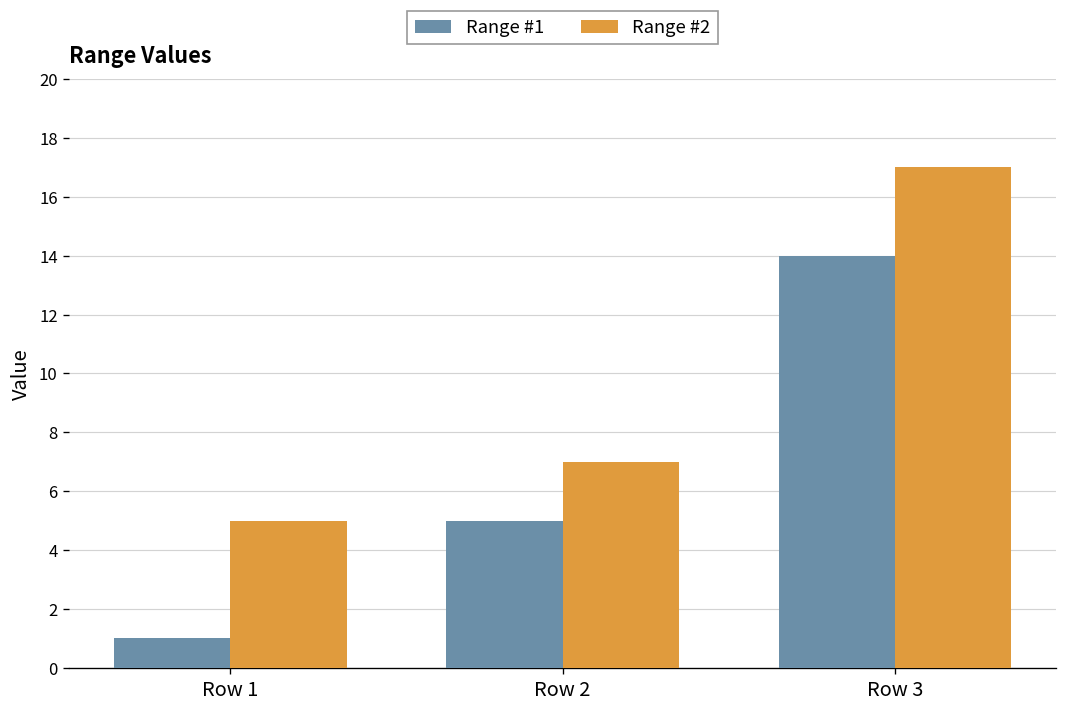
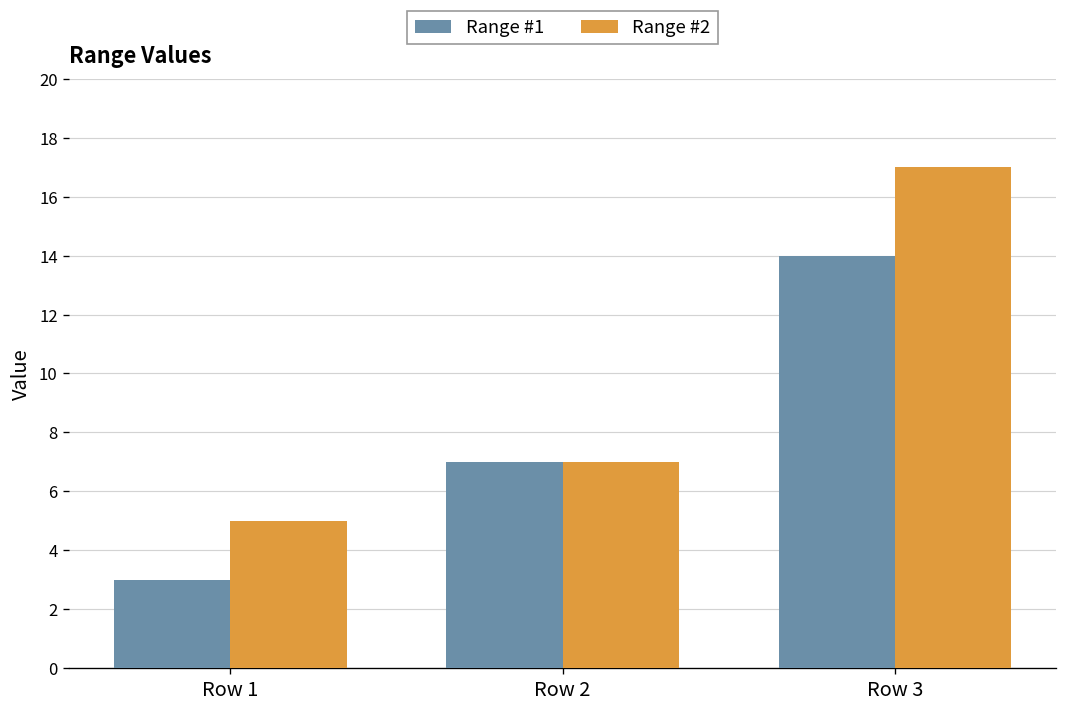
Range #1, Row 1: 1 -> 3
Range #1, Row 2: 5 -> 7
